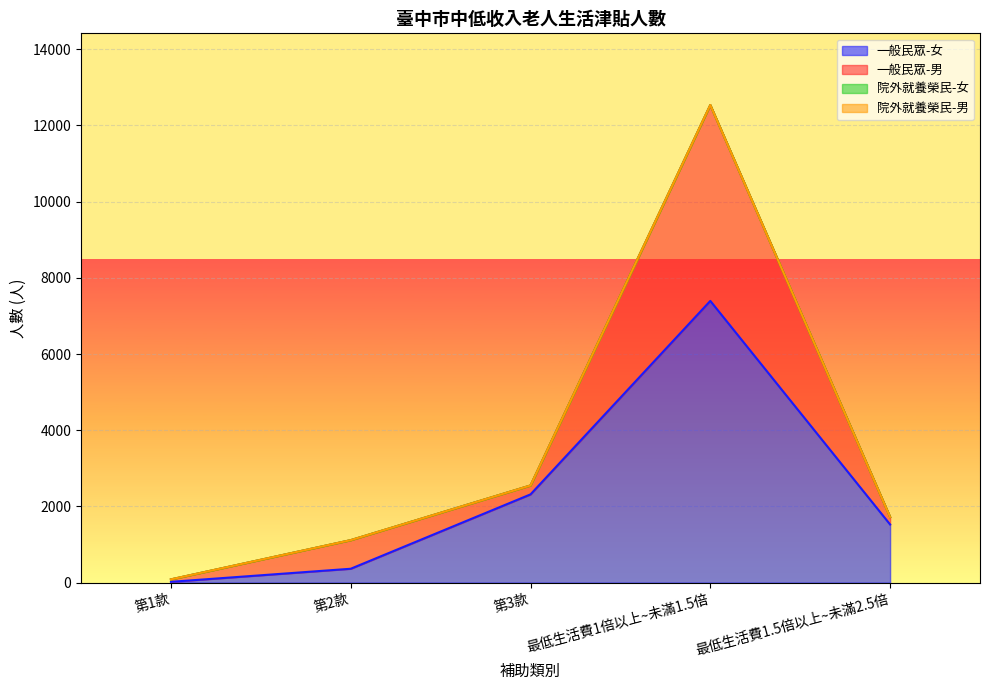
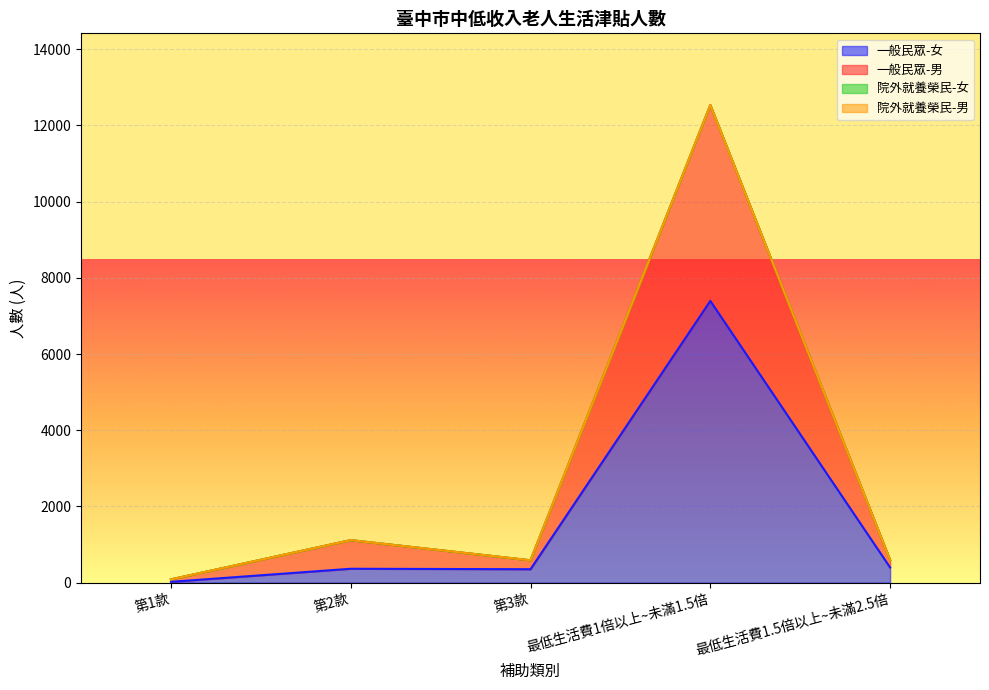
一般民眾-女, 第3款: 2300 -> 400
一般民眾-女, 最低生活費1.5倍以上~未滿2.5倍: 1500 -> 400
